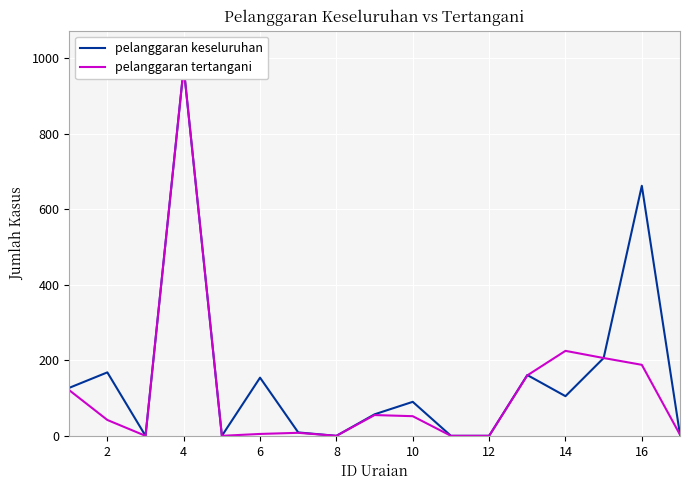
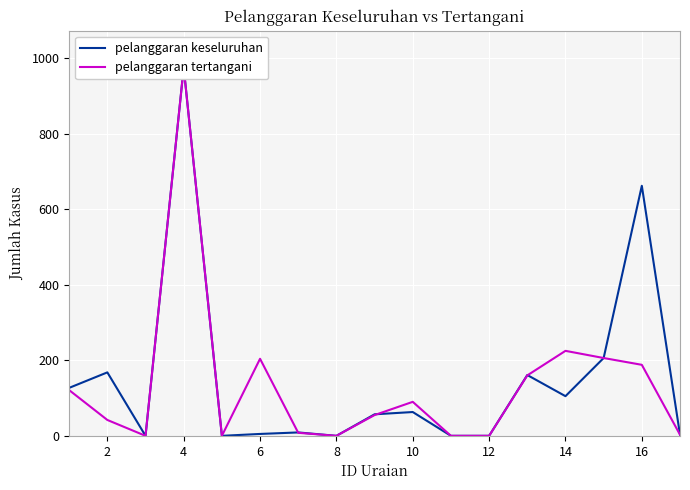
pelanggaran keseluruhan, 6: 150 -> 10
pelanggaran tertangani, 6: 10 -> 200
pelanggaran keseluruhan, 10: 90 -> 60
pelanggaran tertangani, 10: 50 -> 90
